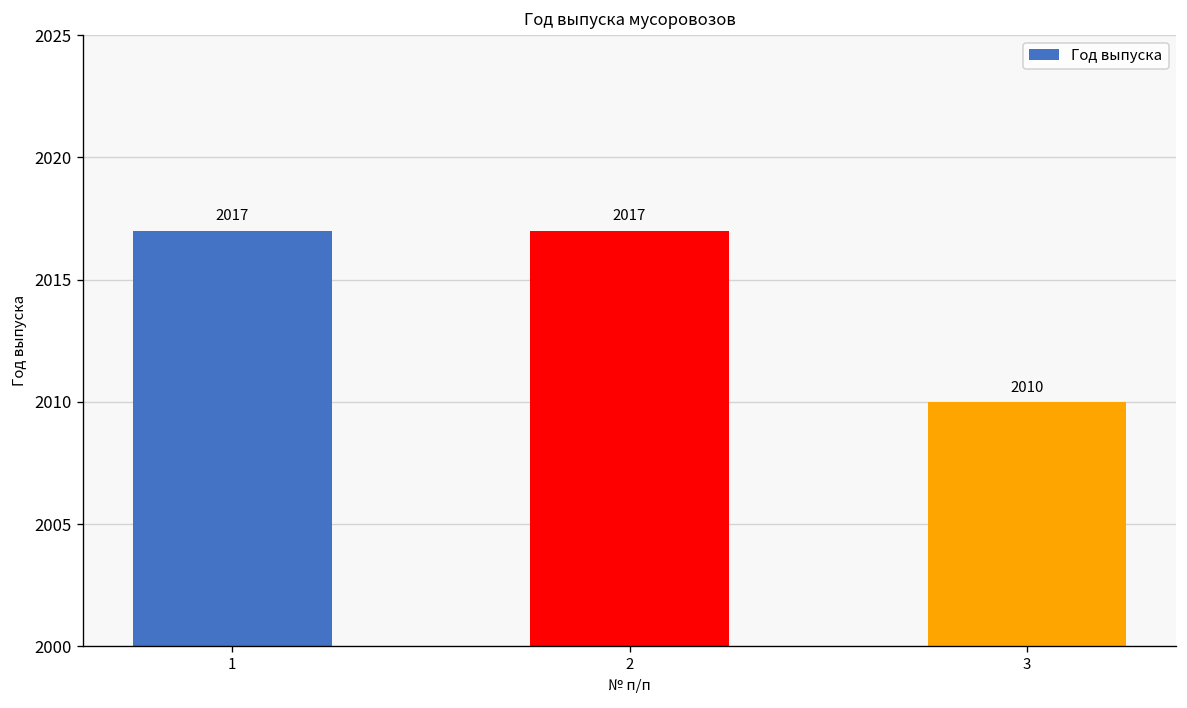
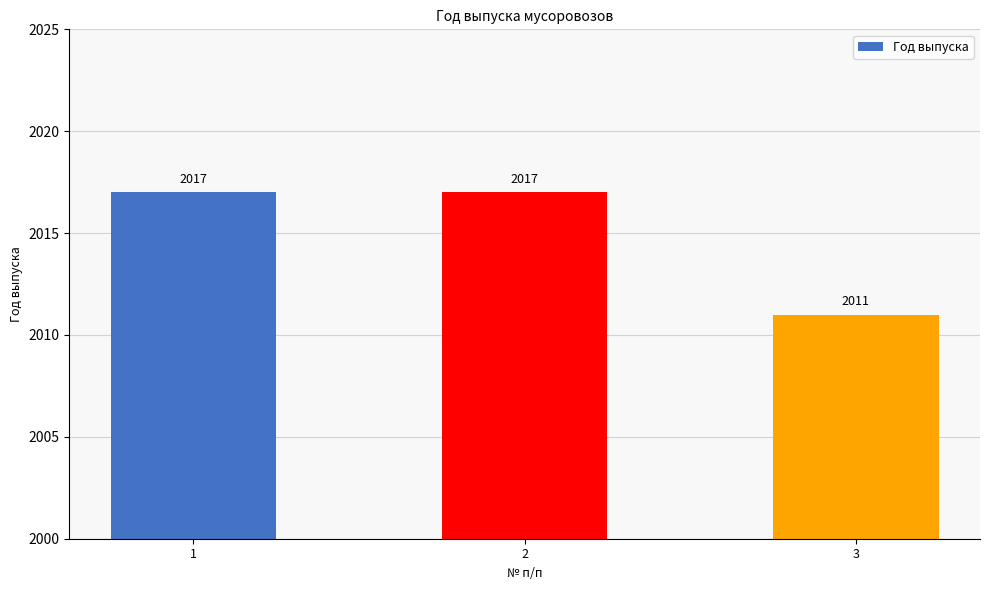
3: 2010 -> 2011
